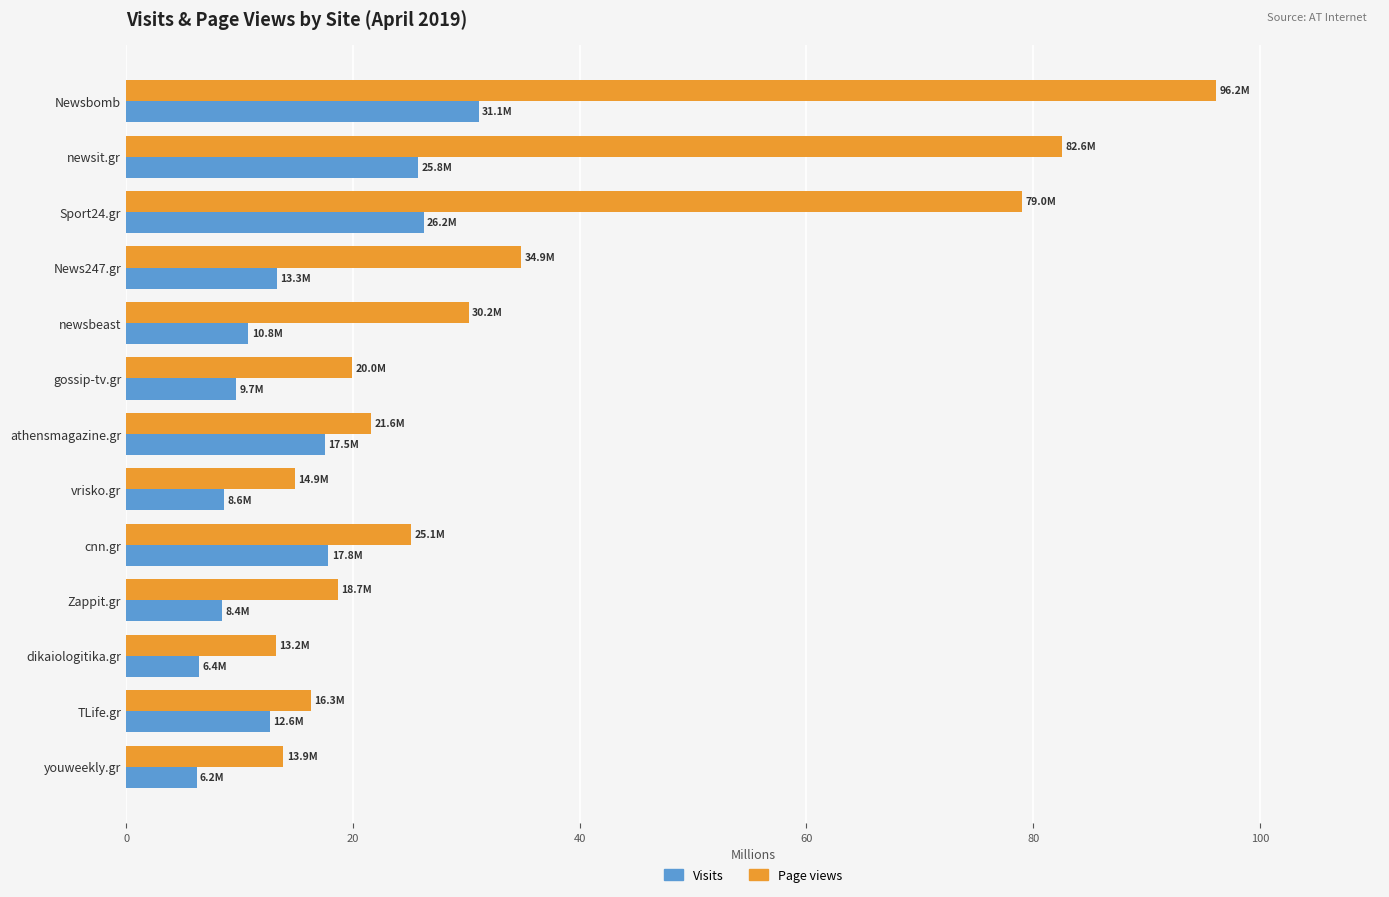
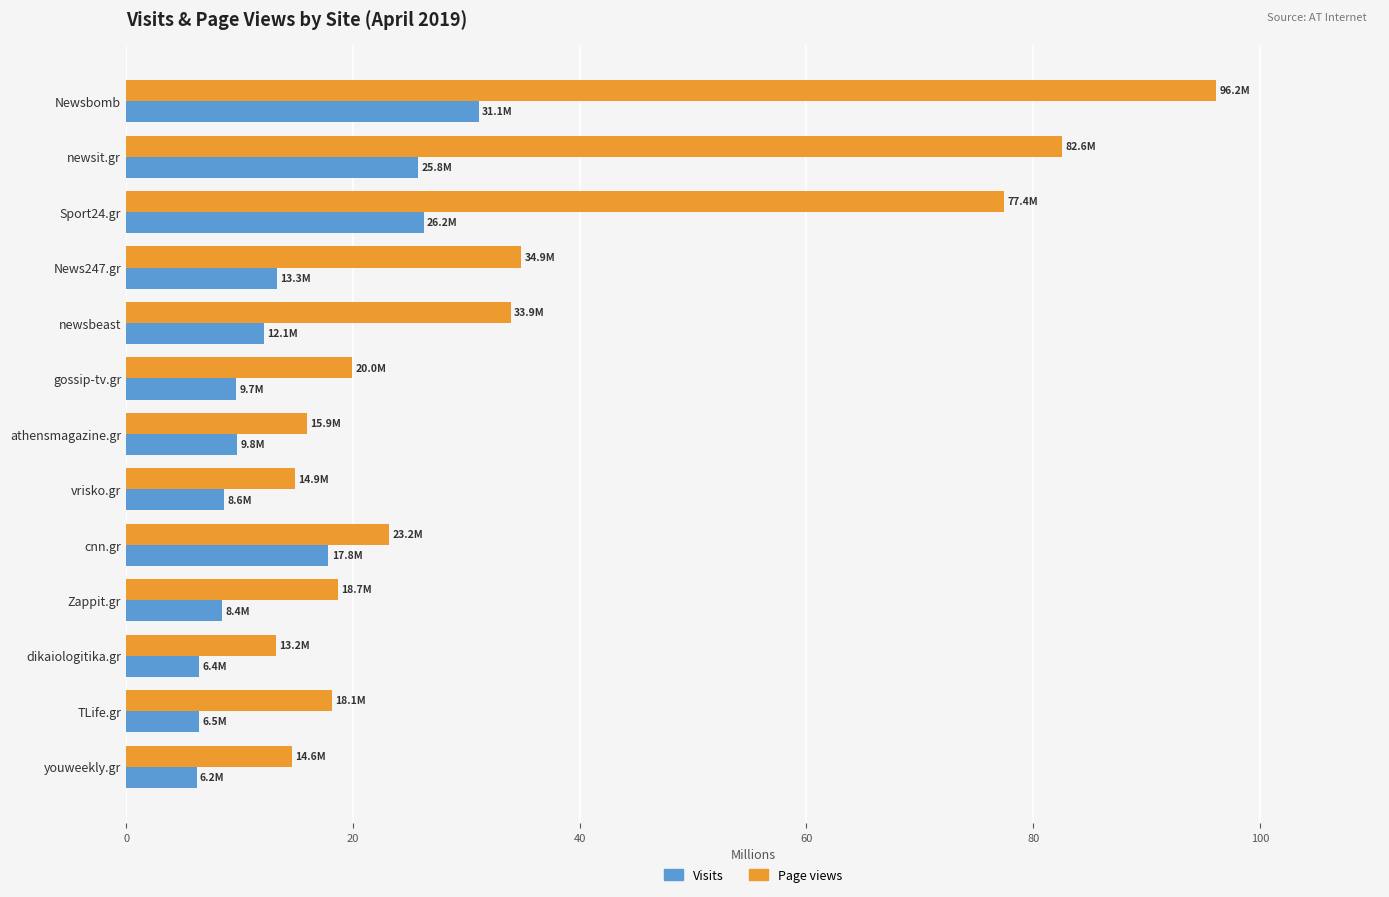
Page views, Sport24.gr: 79.0M -> 77.4M
Page views, newsbeast: 30.2M -> 33.9M
Visits, newsbeast: 10.8M -> 12.1M
Page views, athensmagazine.gr: 21.6M -> 15.9M
Visits, athensmagazine.gr: 17.5M -> 9.8M
Page views, cnn.gr: 25.1M -> 23.2M
Page views, TLife.gr: 16.3M -> 18.1M
Visits, TLife.gr: 12.6M -> 6.5M
Page views, youweekly.gr: 13.9M -> 14.6M
